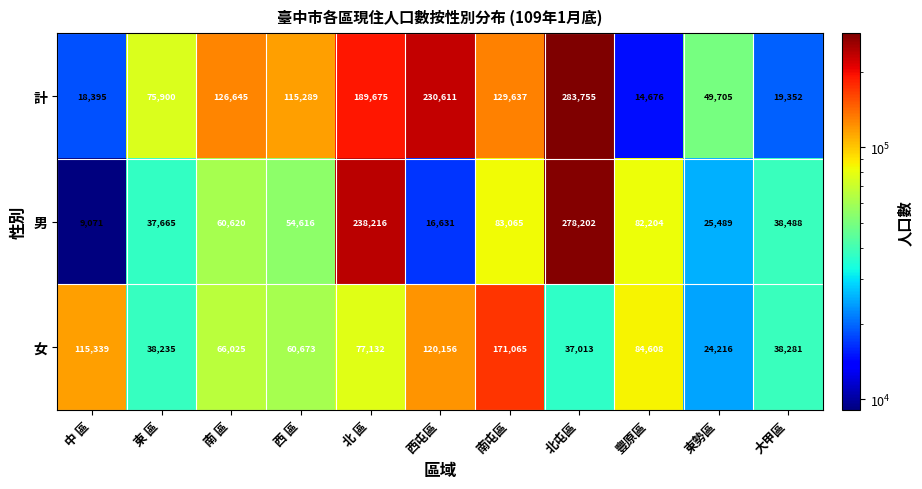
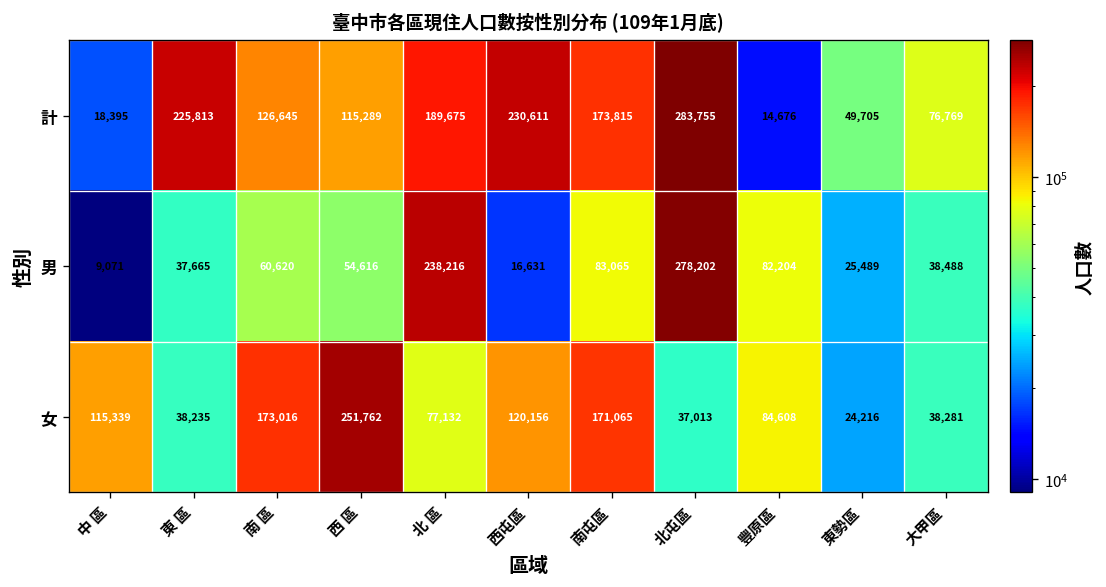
計, 東 區: 75,900 -> 225,813
計, 南屯區: 129,637 -> 173,815
計, 大甲區: 19,352 -> 76,769
女, 南 區: 66,025 -> 173,016
女, 西 區: 60,673 -> 251,762
